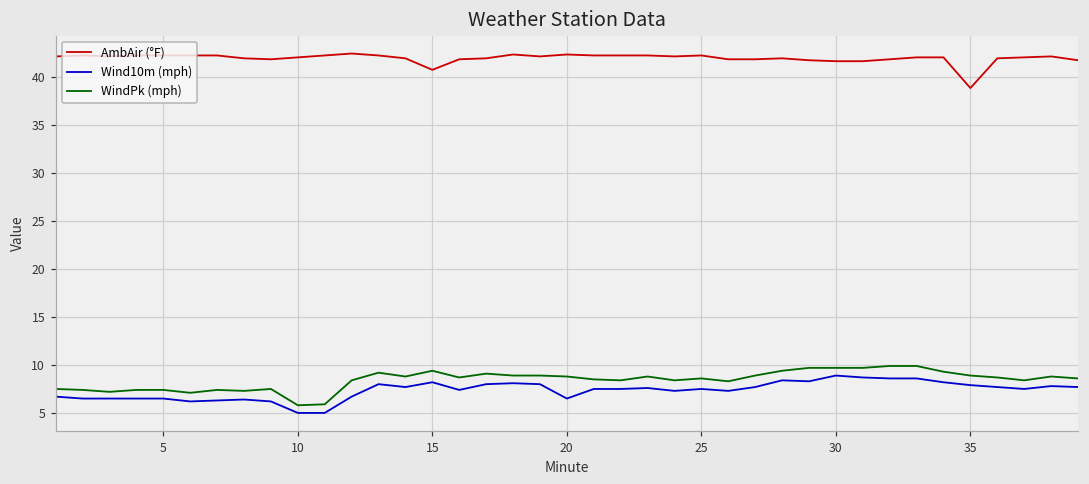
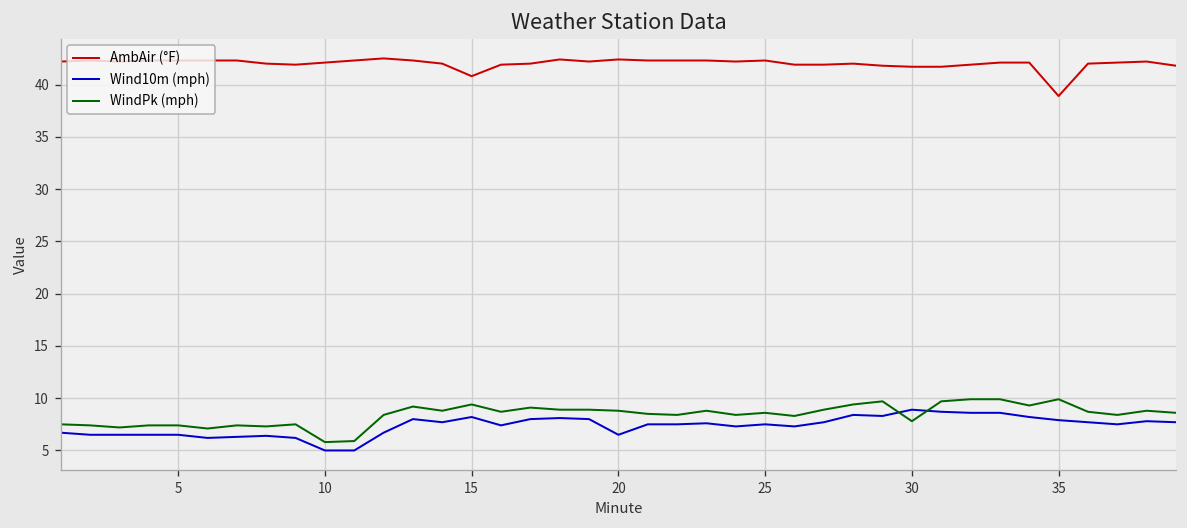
WindPk (mph), 30: 10 -> 8
WindPk (mph), 35: 9 -> 10
